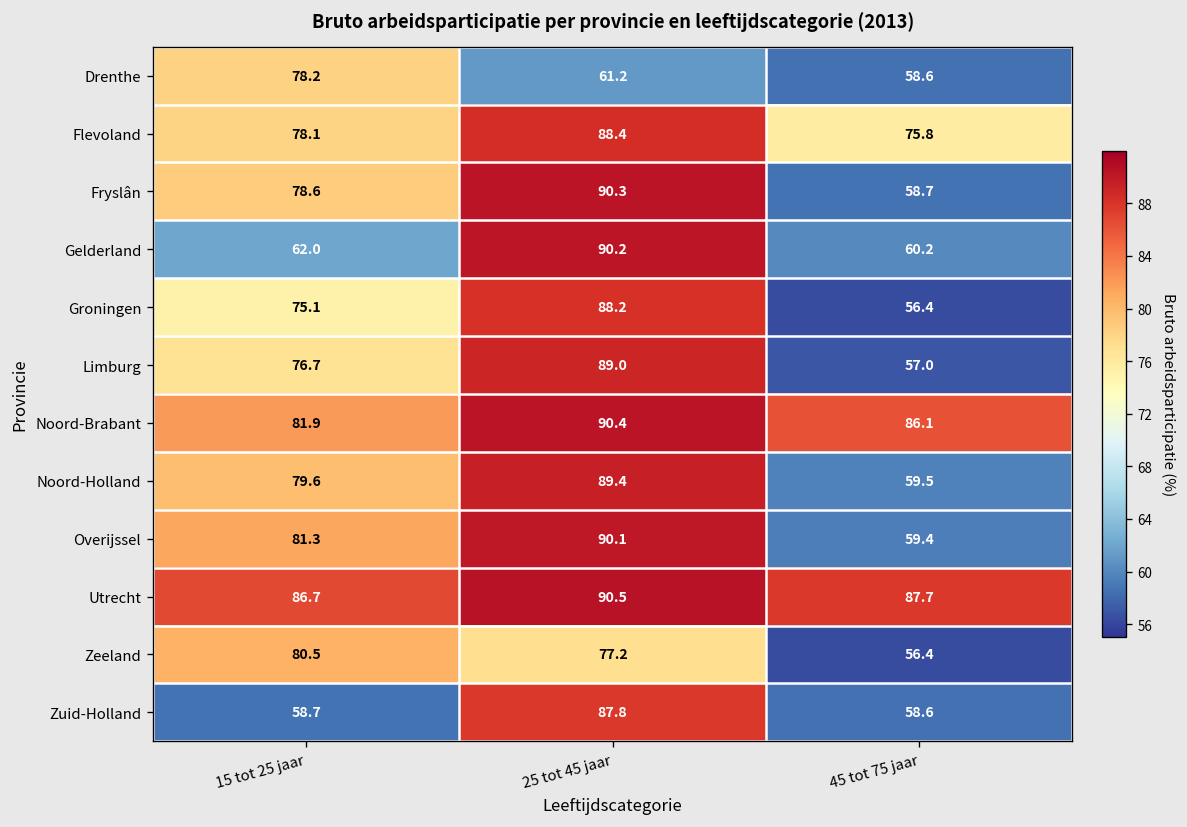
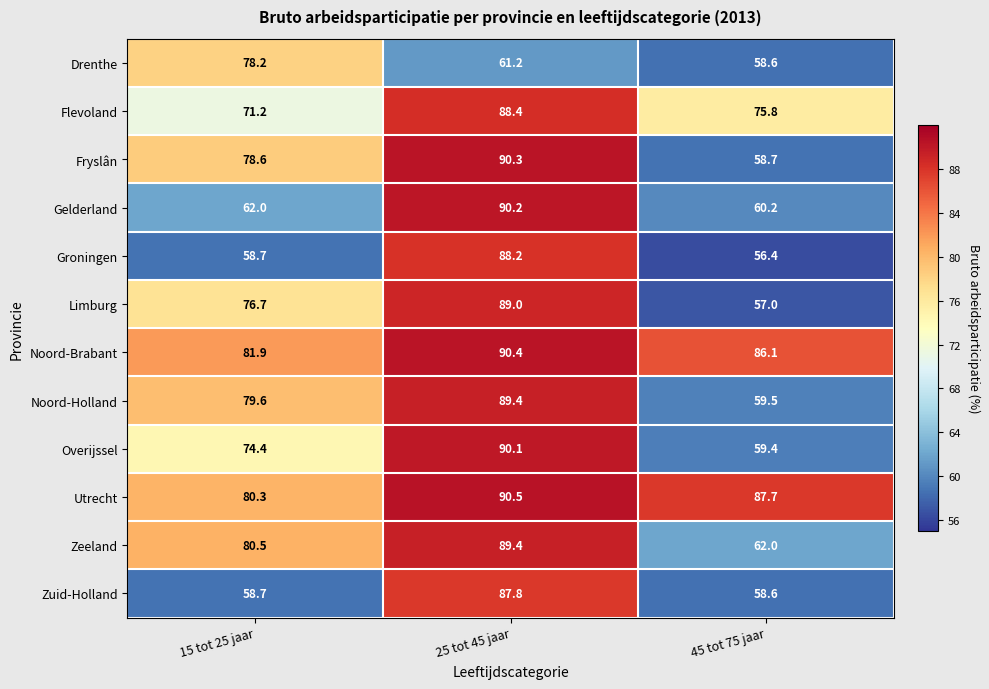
Flevoland, 15 tot 25 jaar: 78.1 -> 71.2
Groningen, 15 tot 25 jaar: 75.1 -> 58.7
Overijssel, 15 tot 25 jaar: 81.3 -> 74.4
Utrecht, 15 tot 25 jaar: 86.7 -> 80.3
Zeeland, 25 tot 45 jaar: 77.2 -> 89.4
Zeeland, 45 tot 75 jaar: 56.4 -> 62.0
